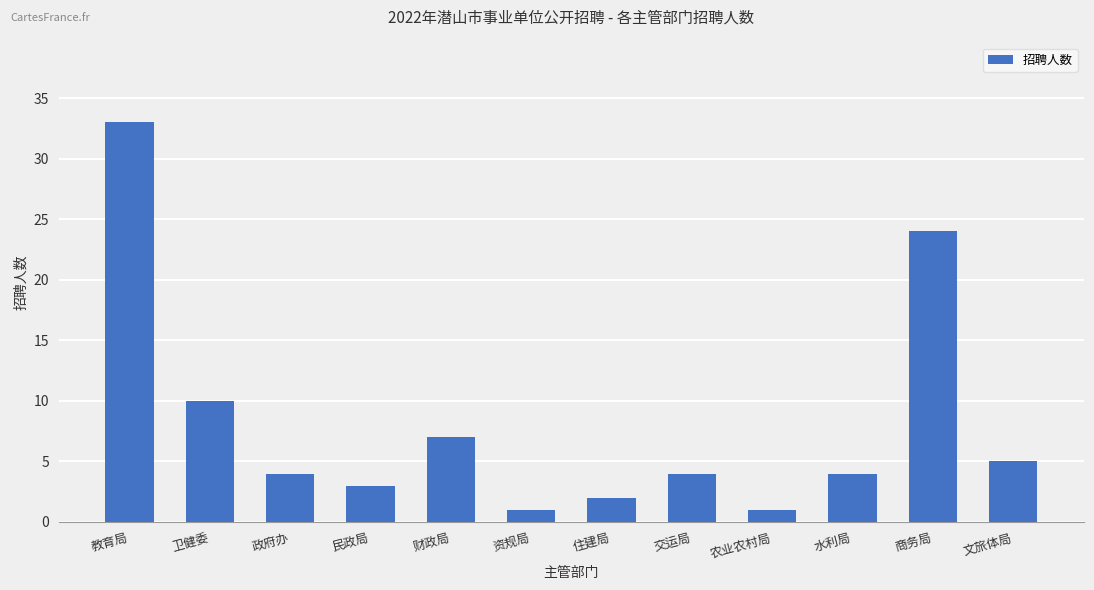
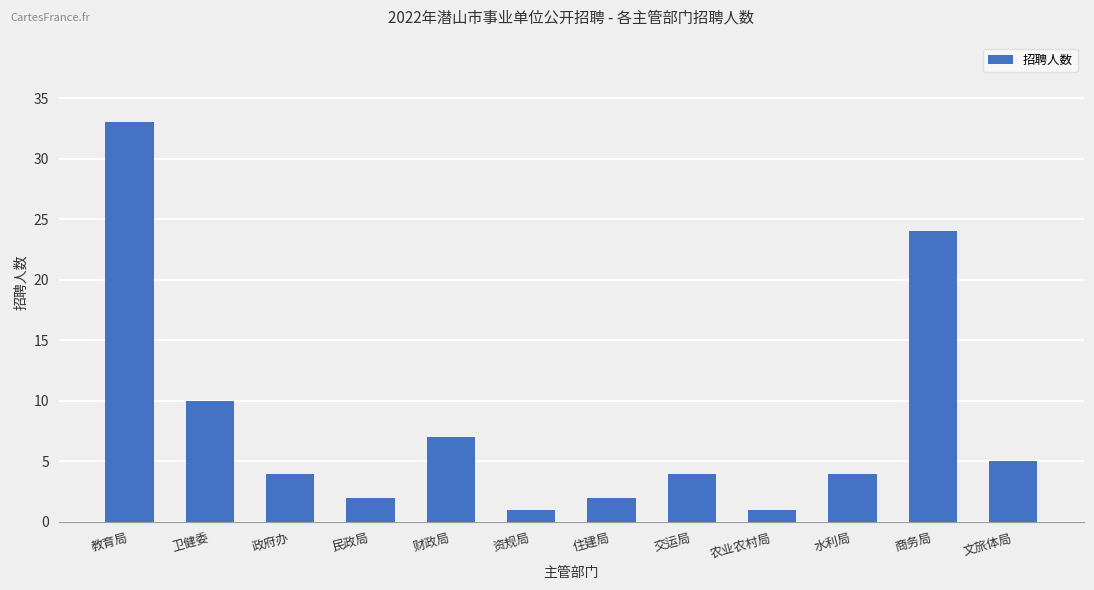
民政局: 3 -> 2
